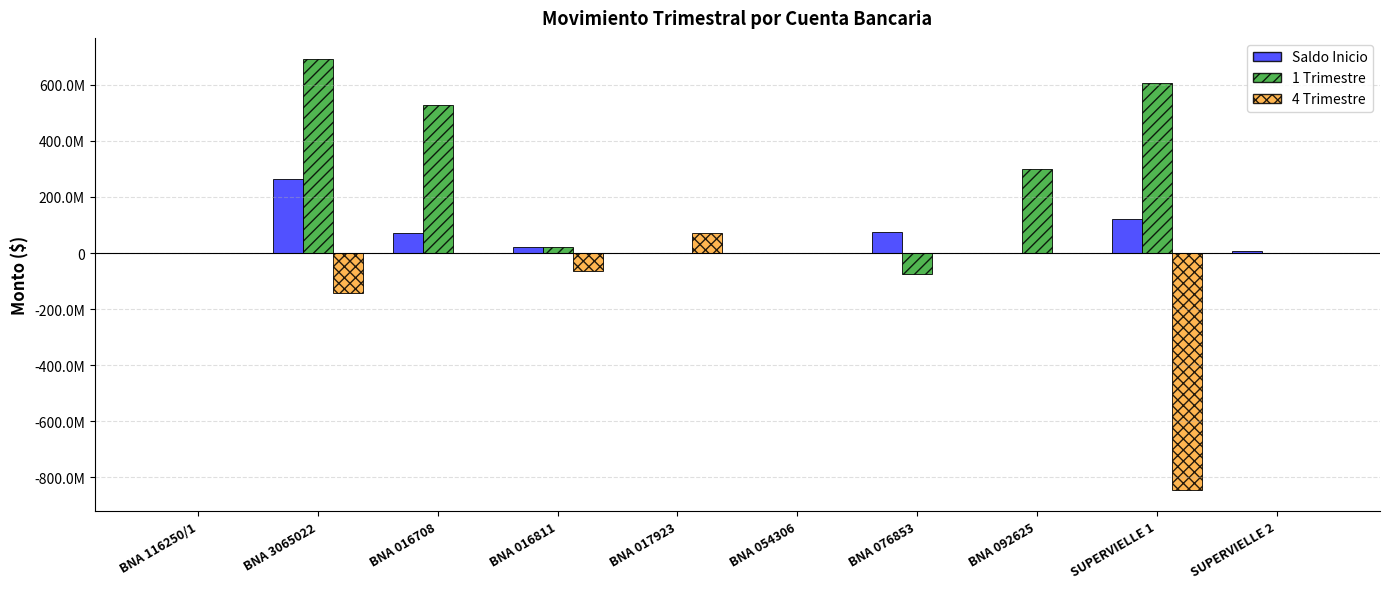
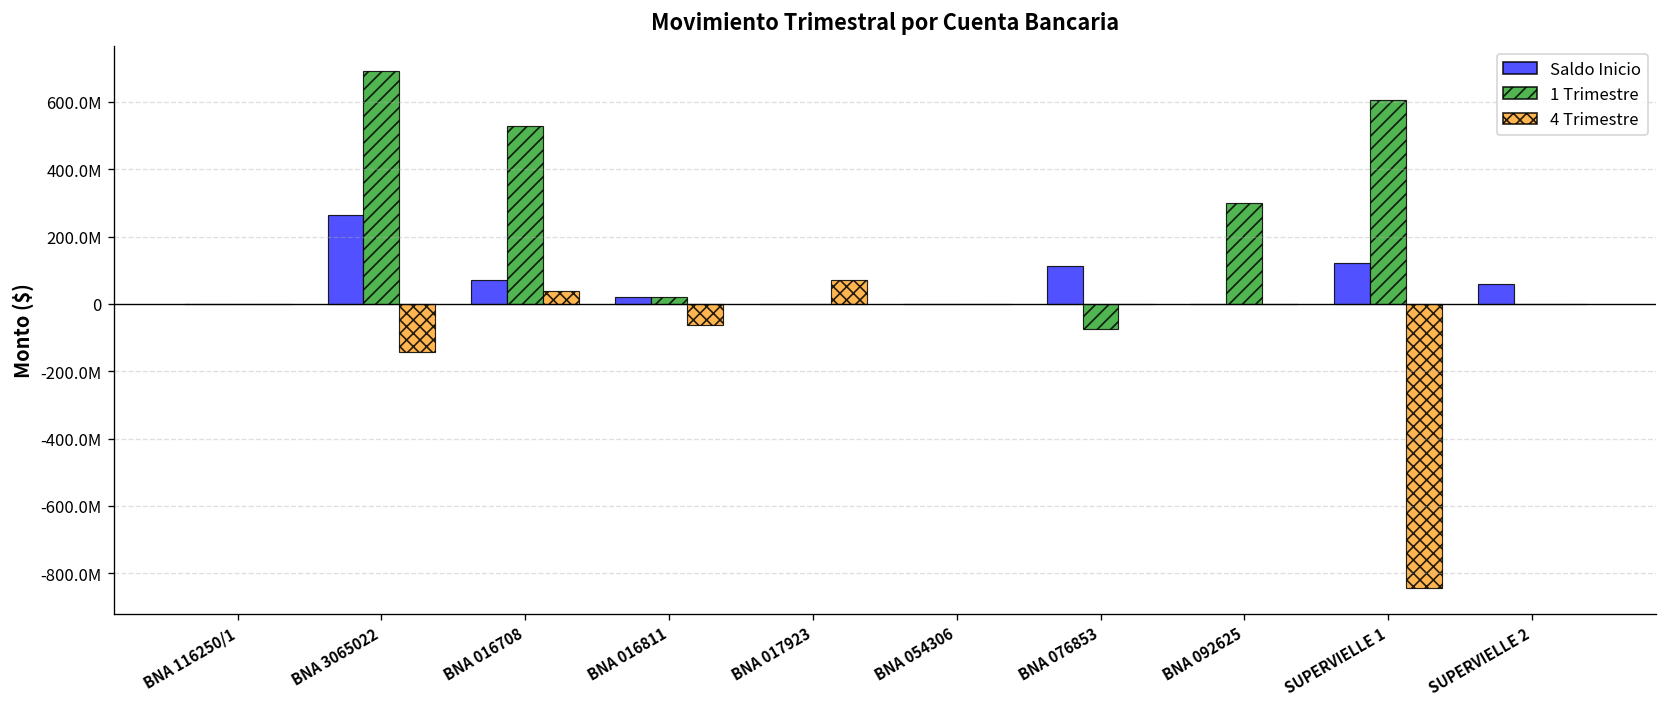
4 Trimestre, BNA 016708: 0 -> 40000000
Saldo Inicio, BNA 076853: 80000000 -> 110000000
Saldo Inicio, SUPERVIELLE 2: 10000000 -> 60000000
